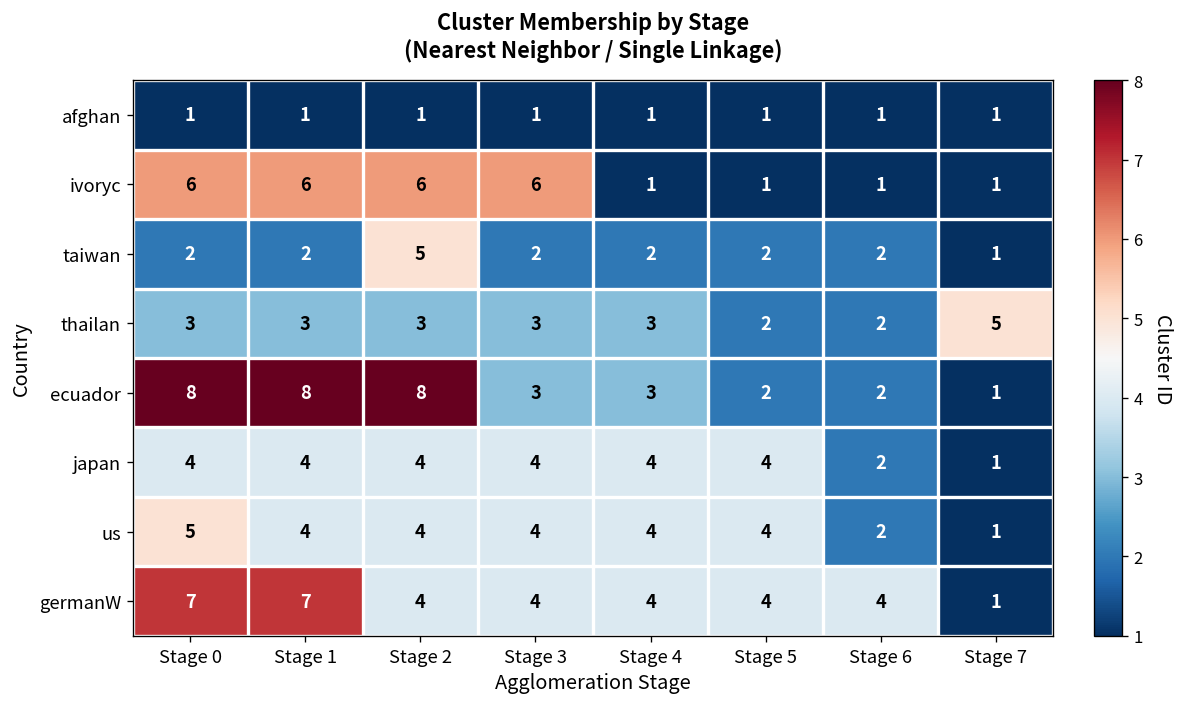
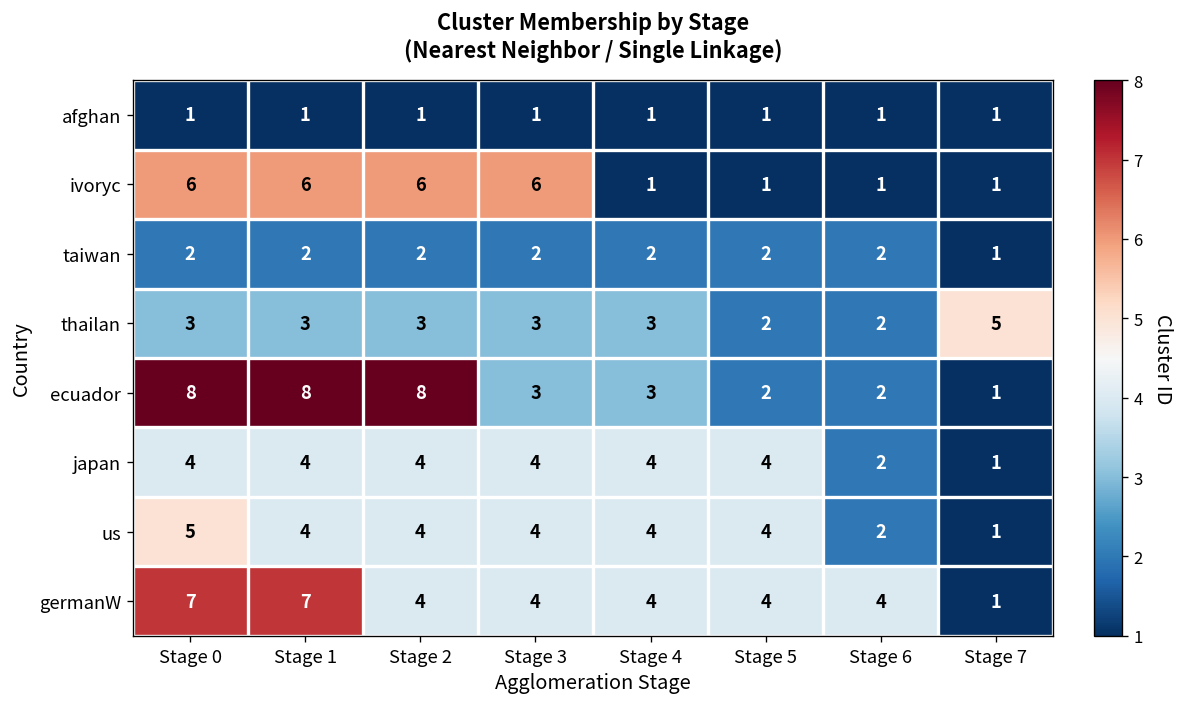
taiwan, Stage 2: 5 -> 2
